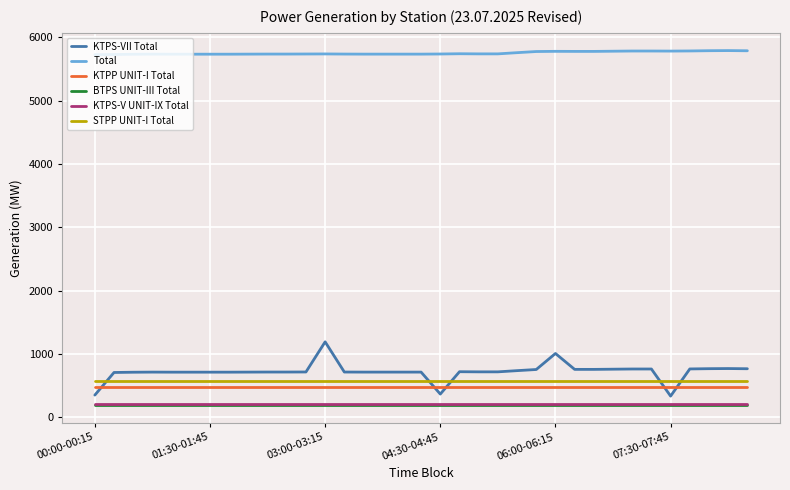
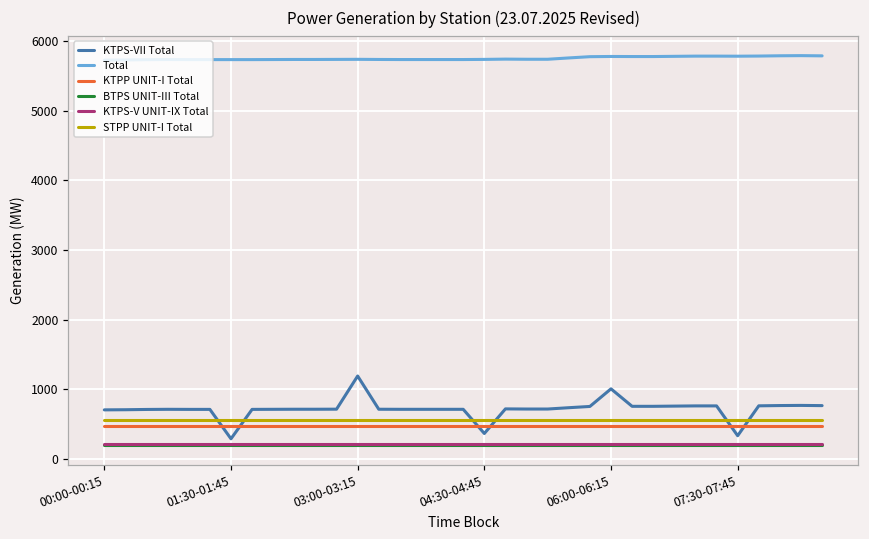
KTPS-VII Total, 00:00-00:15: 300 -> 700
KTPS-VII Total, 01:30-01:45: 700 -> 300
